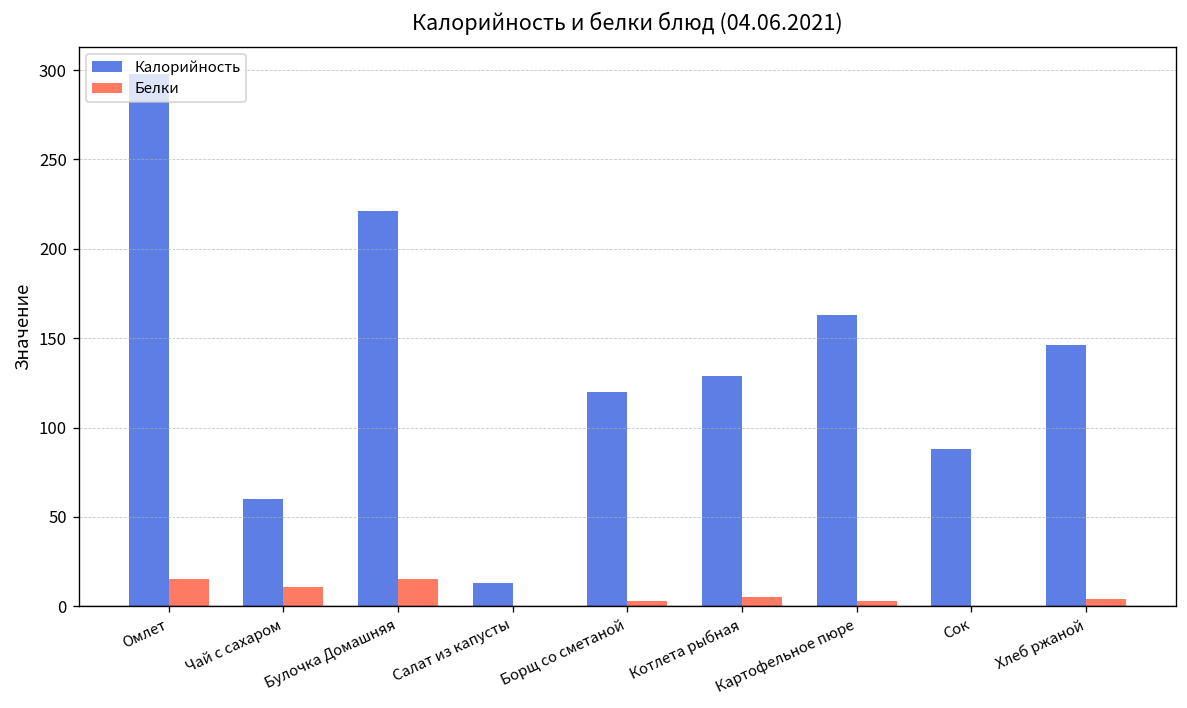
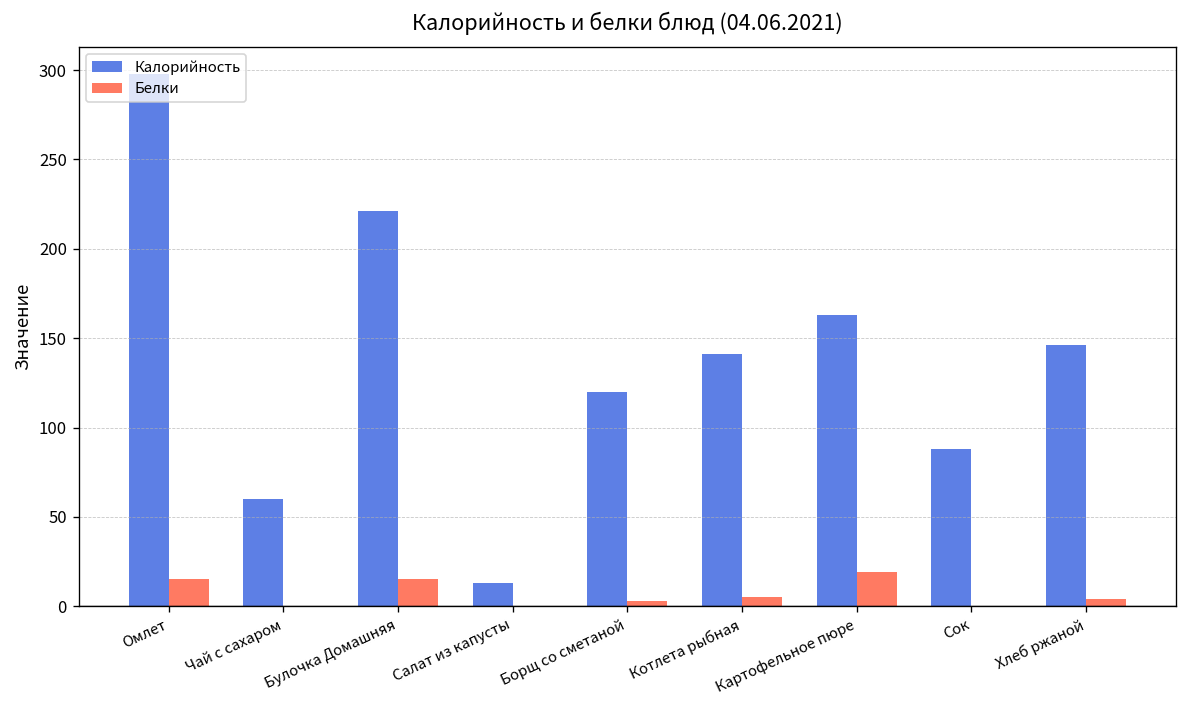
Белки, Чай с сахаром: 11 -> 0
Калорийность, Котлета рыбная: 129 -> 141
Белки, Картофельное пюре: 3 -> 19
